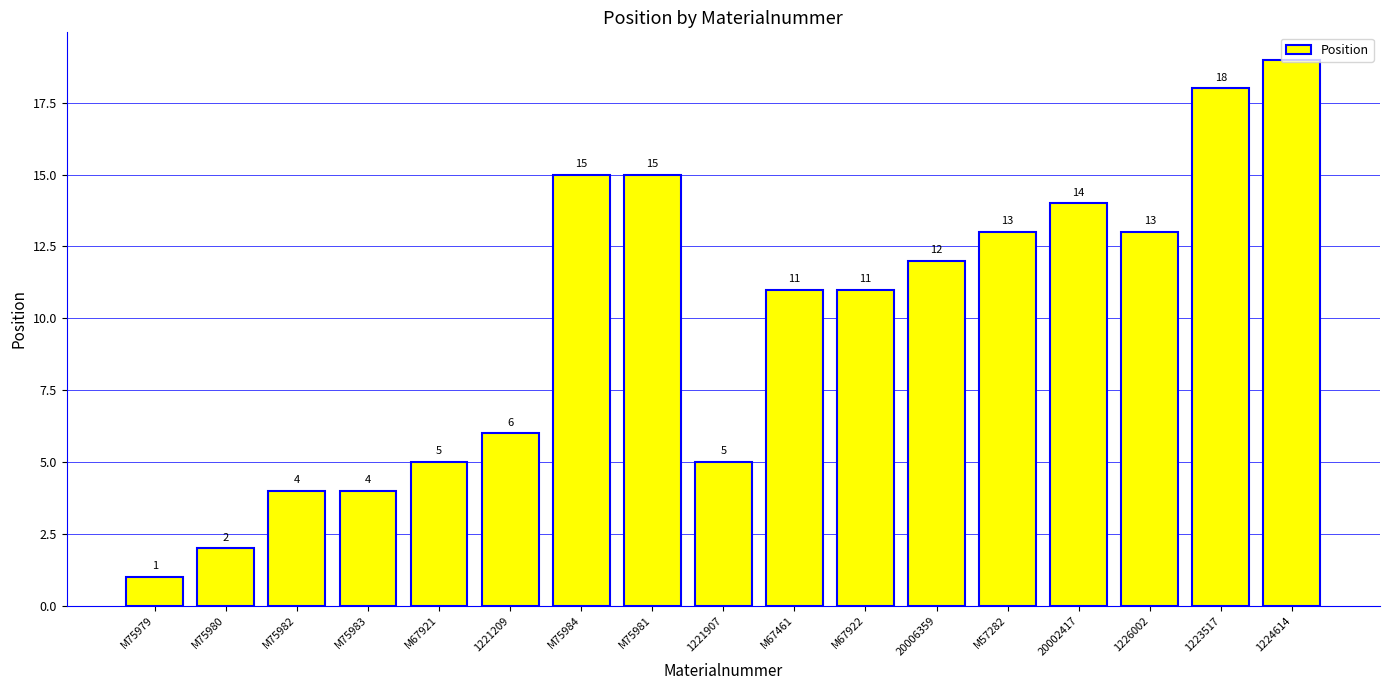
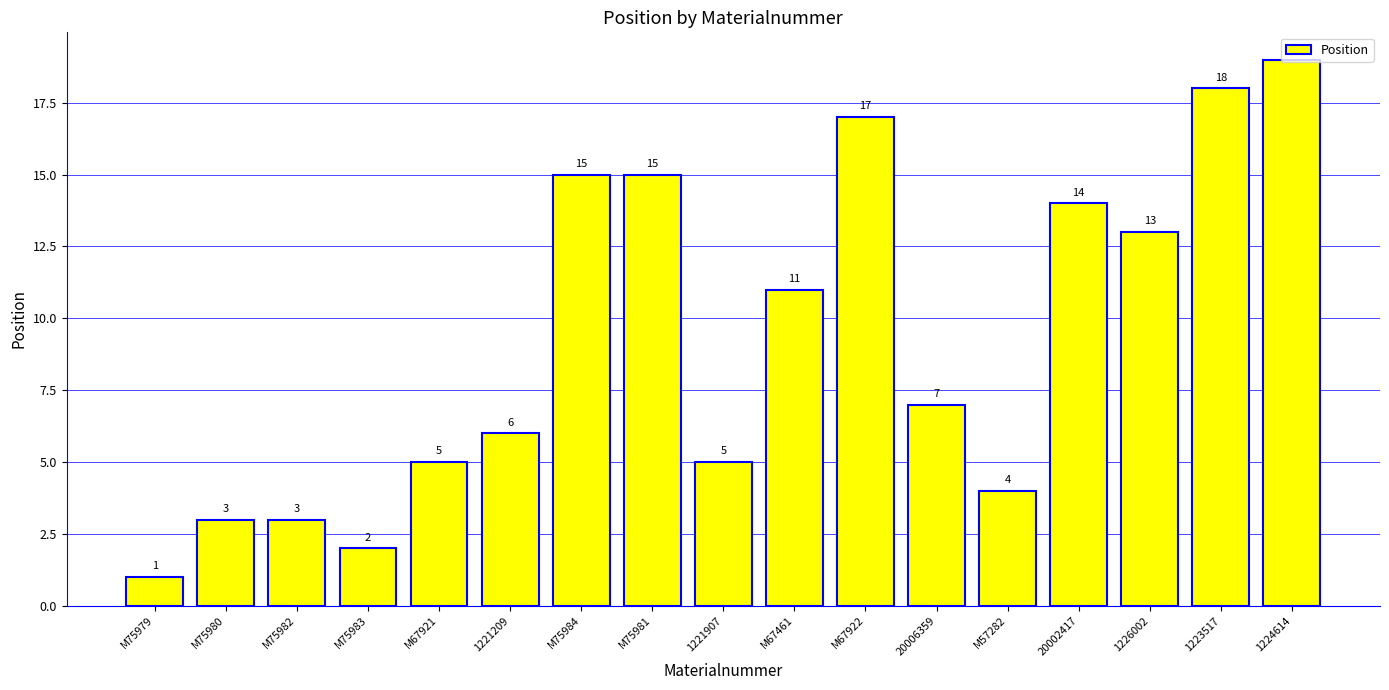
M75980: 2 -> 3
M75982: 4 -> 3
M75983: 4 -> 2
M67922: 11 -> 17
20006359: 12 -> 7
M57282: 13 -> 4
